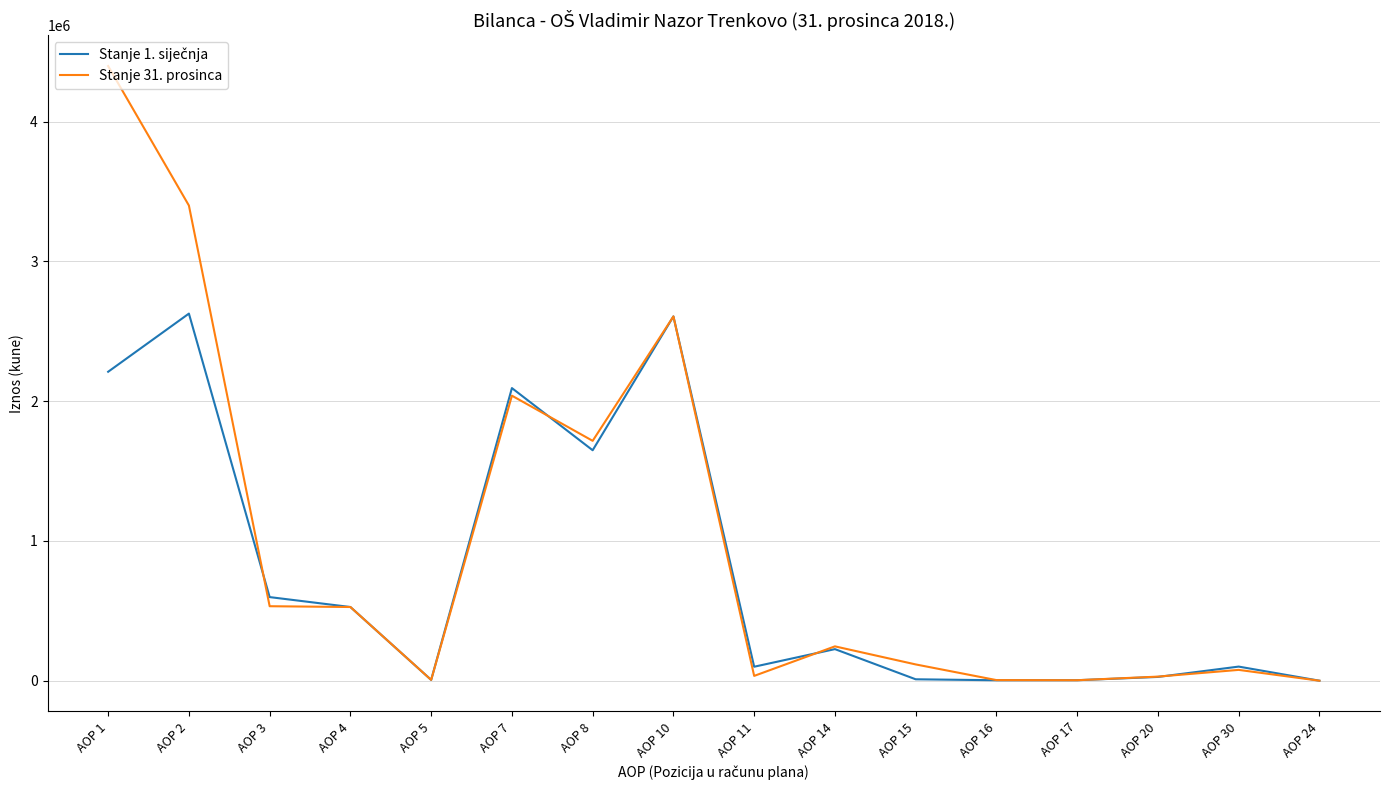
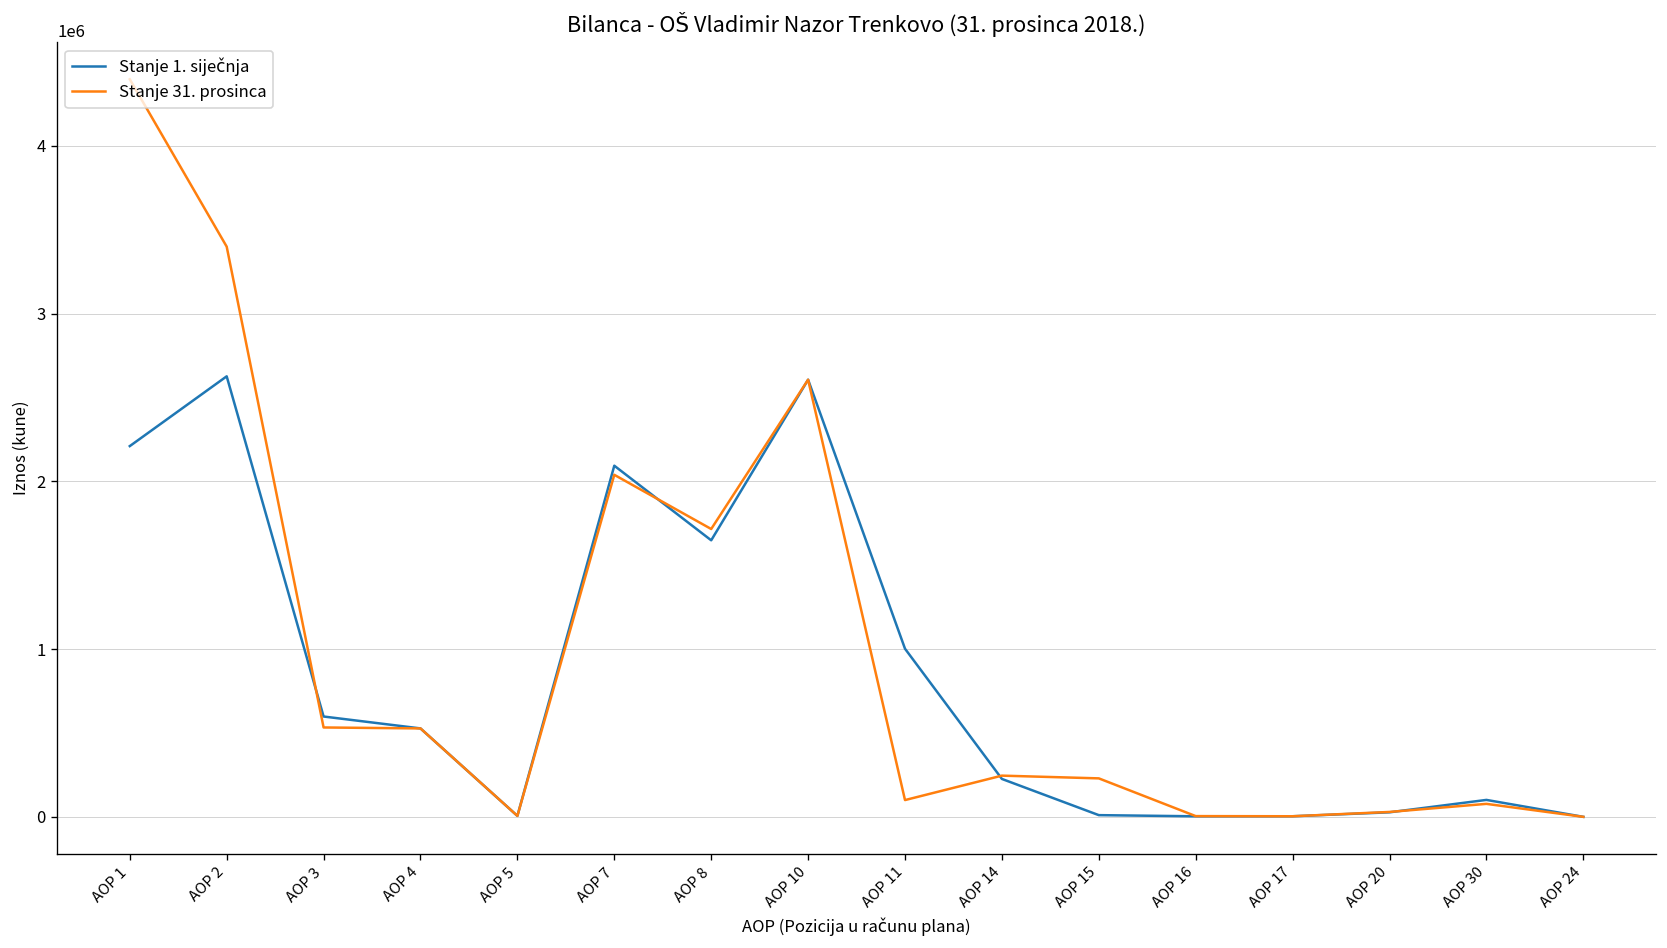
Stanje 1. siječnja, AOP 11: 100000 -> 1000000
Stanje 31. prosinca, AOP 11: 30000 -> 100000
Stanje 31. prosinca, AOP 15: 120000 -> 230000
